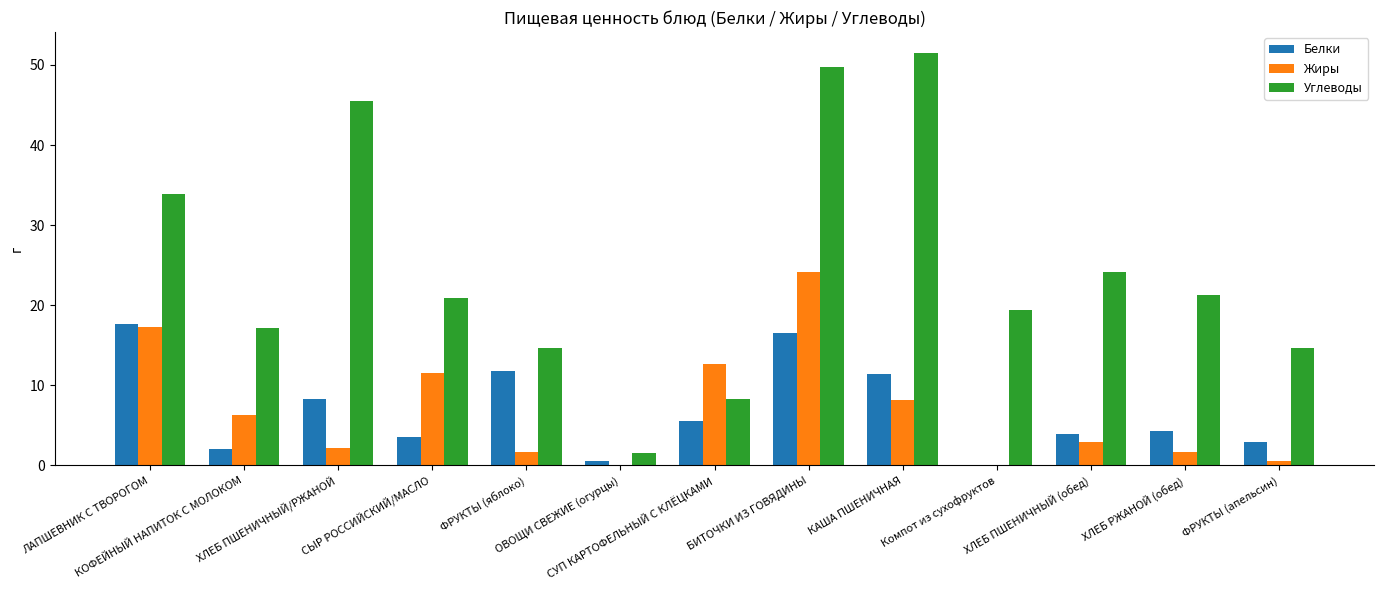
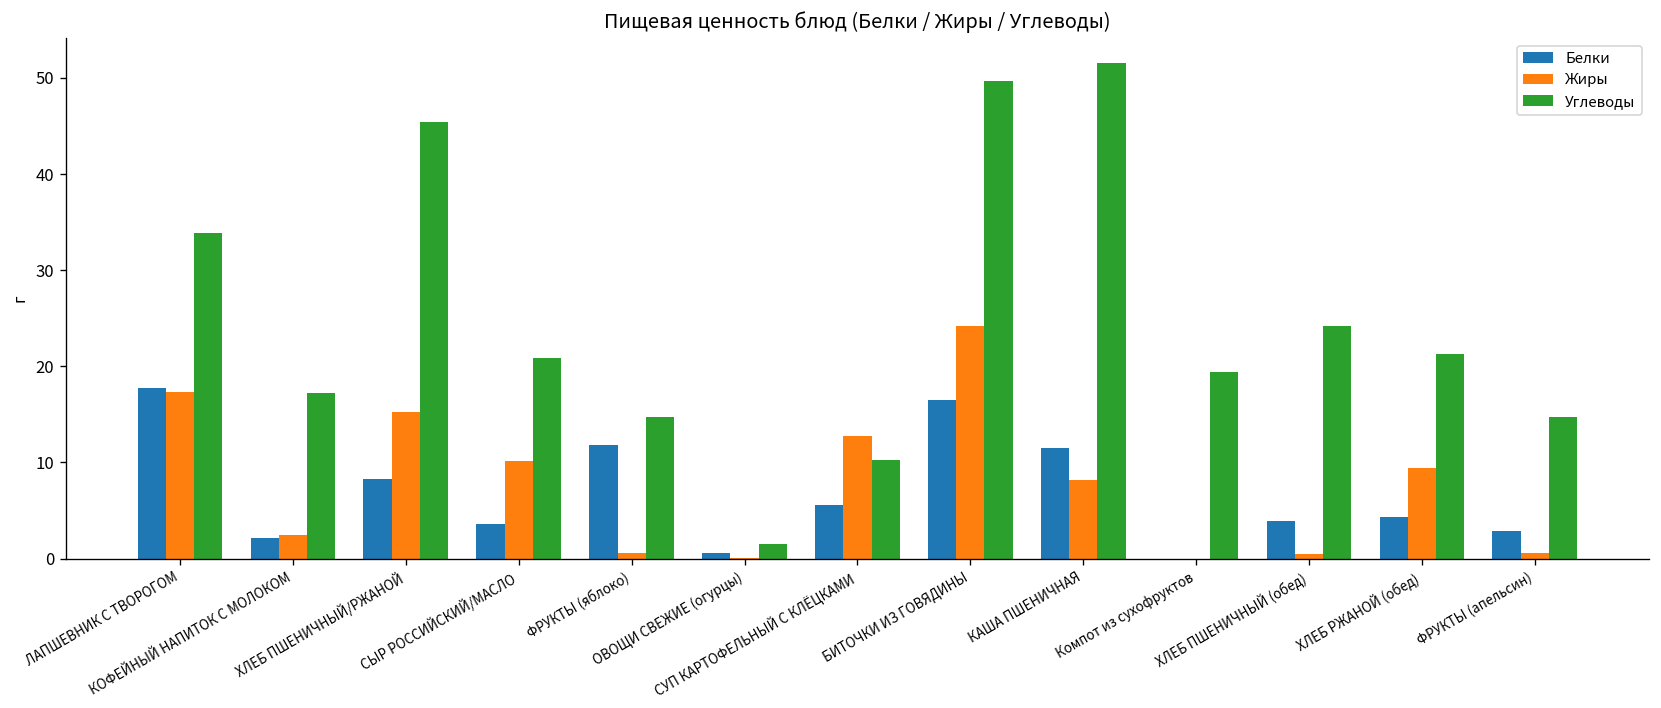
Жиры, КОФЕЙНЫЙ НАПИТОК С МОЛОКОМ: 6 -> 2
Жиры, ХЛЕБ ПШЕНИЧНЫЙ/РЖАНОЙ: 2 -> 15
Жиры, СЫР РОССИЙСКИЙ/МАСЛО: 12 -> 10
Жиры, ФРУКТЫ (яблоко): 2 -> 1
Углеводы, СУП КАРТОФЕЛЬНЫЙ С КЛЁЦКАМИ: 8 -> 10
Жиры, ХЛЕБ ПШЕНИЧНЫЙ (обед): 3 -> 1
Жиры, ХЛЕБ РЖАНОЙ (обед): 2 -> 9
